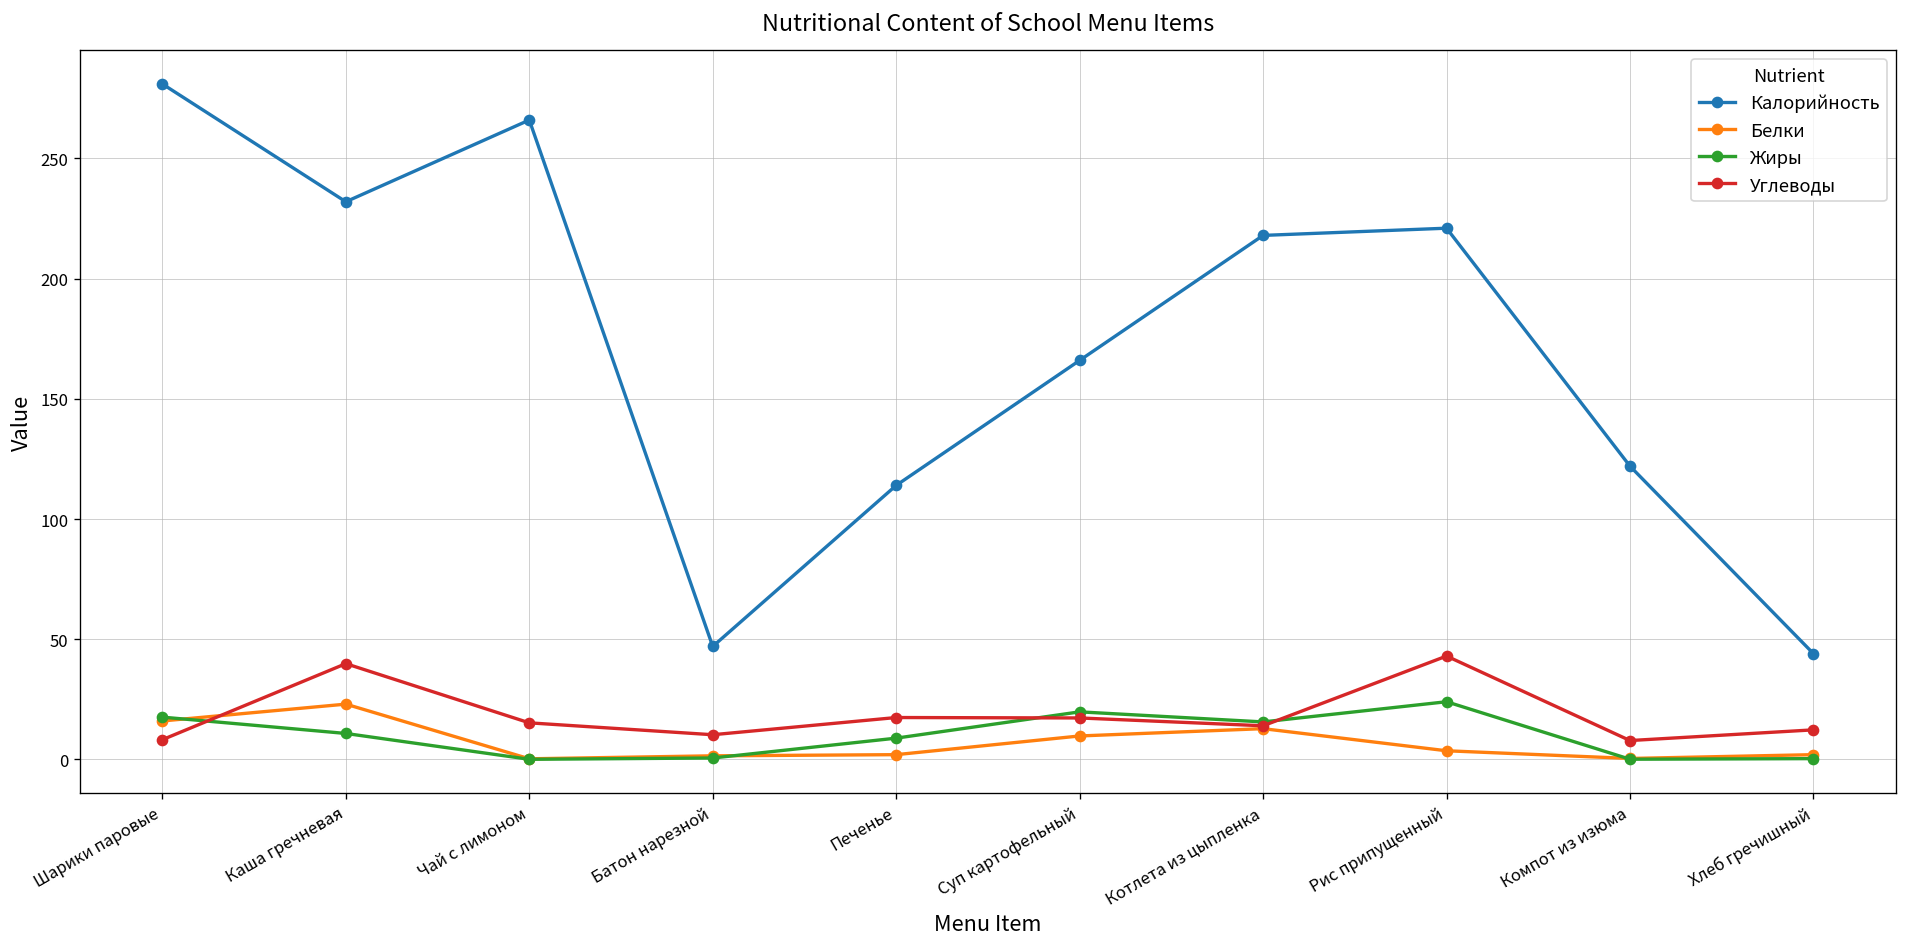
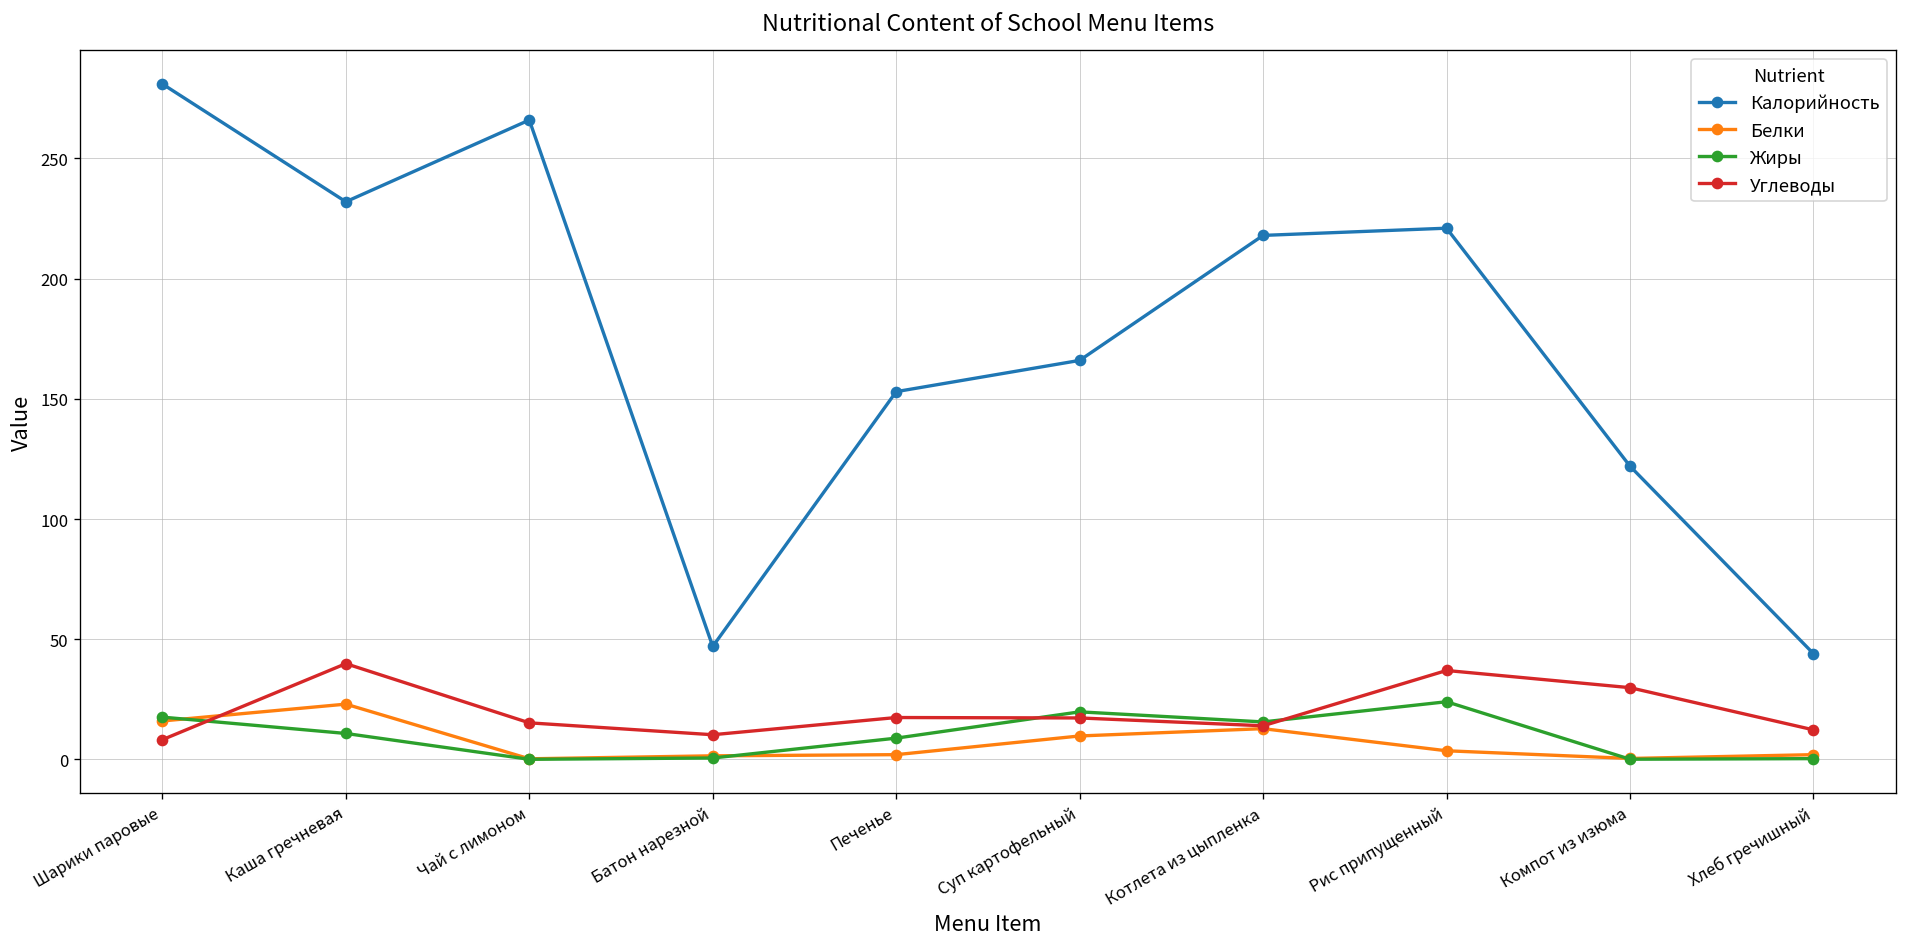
Калорийность, Печенье: 114 -> 153
Углеводы, Рис припущенный: 43 -> 37
Углеводы, Компот из изюма: 8 -> 30
